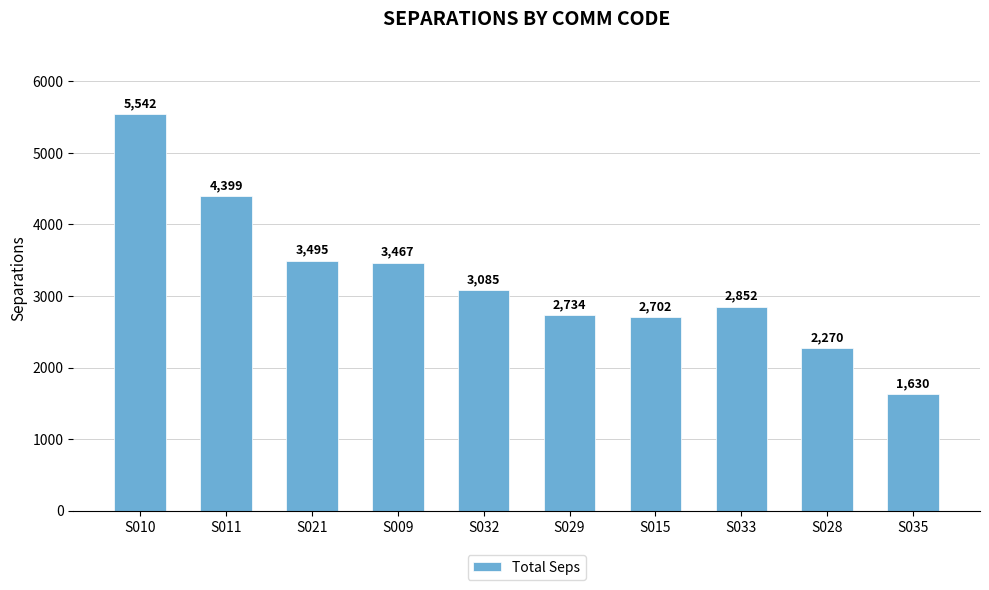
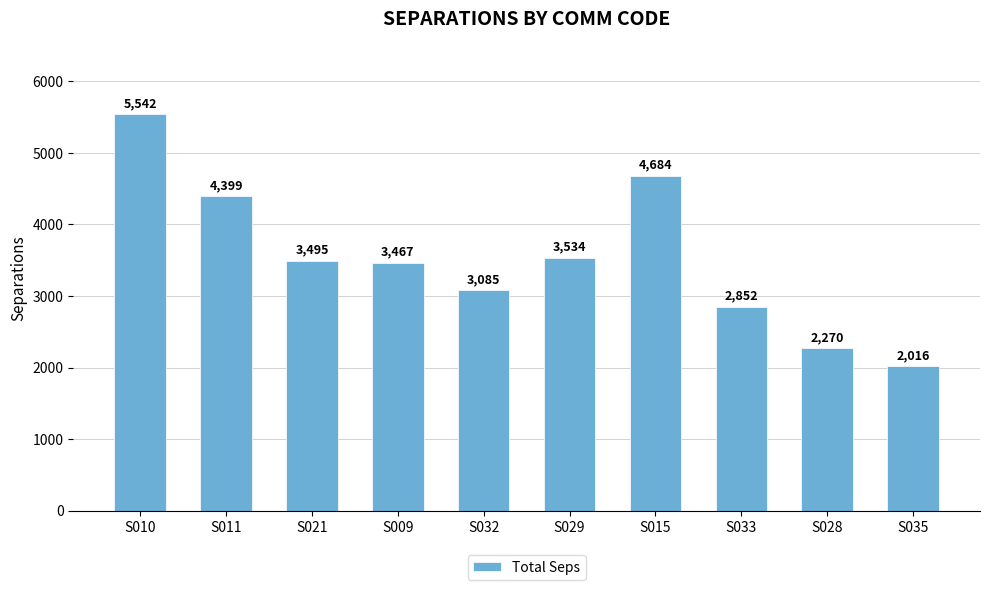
S029: 2,734 -> 3,534
S015: 2,702 -> 4,684
S035: 1,630 -> 2,016
